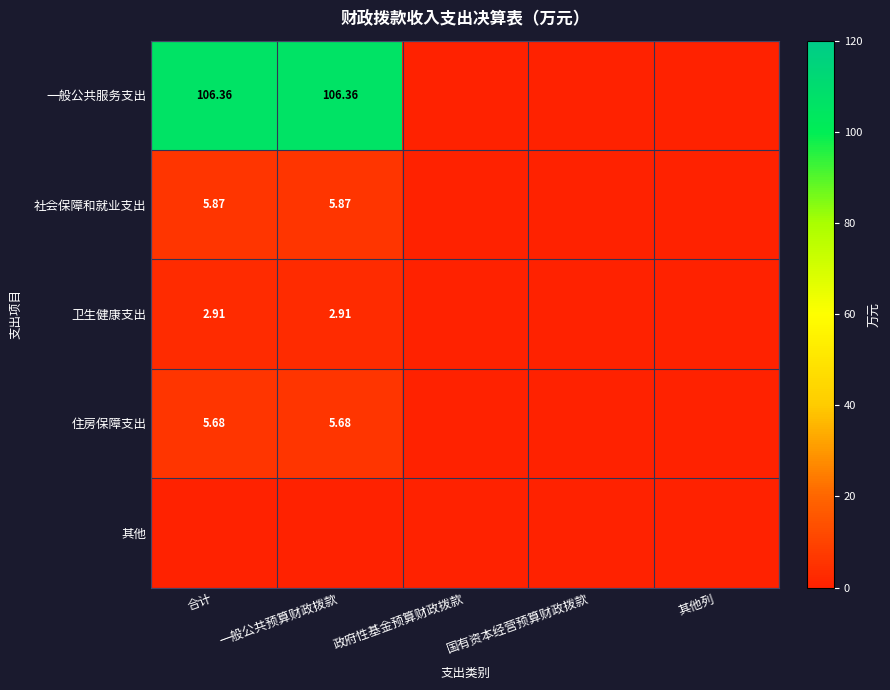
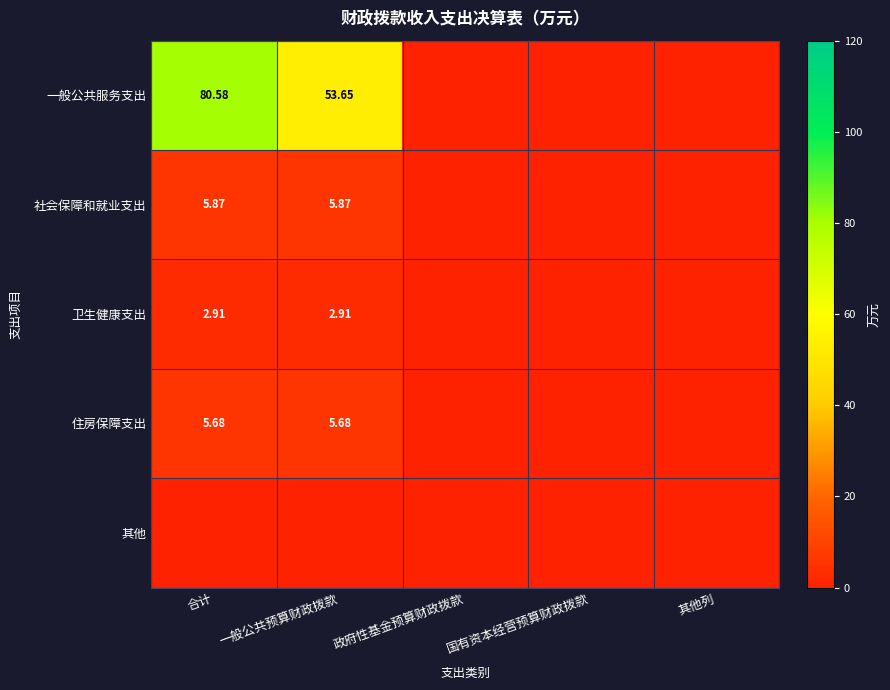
一般公共服务支出, 合计: 106.36 -> 80.58
一般公共服务支出, 一般公共预算财政拨款: 106.36 -> 53.65
